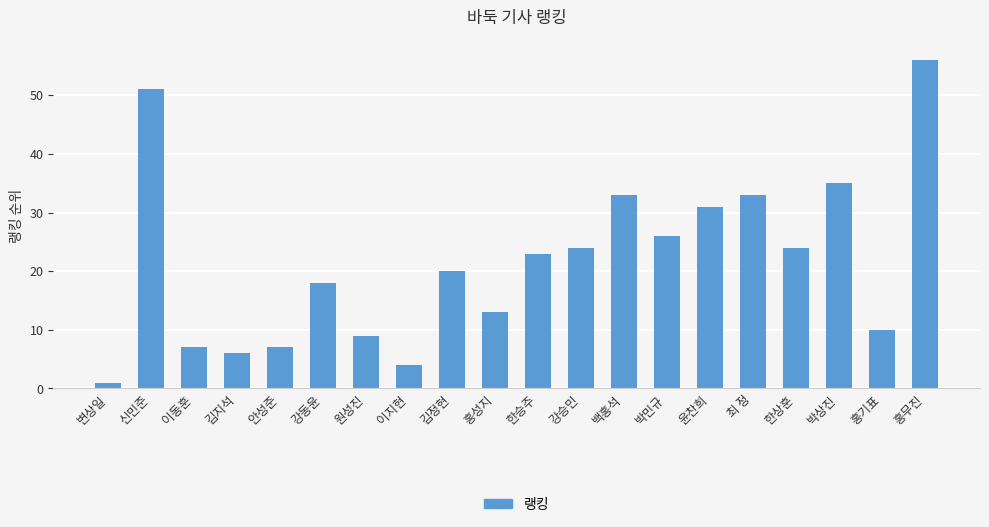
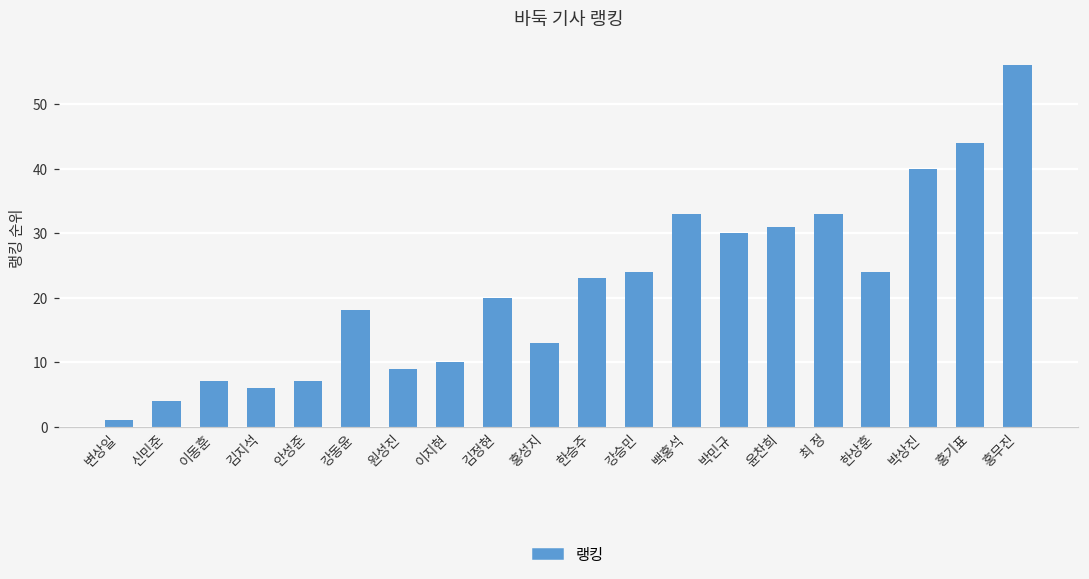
신민준: 51 -> 4
이지현: 4 -> 10
박민규: 26 -> 30
박상진: 35 -> 40
홍기표: 10 -> 44
